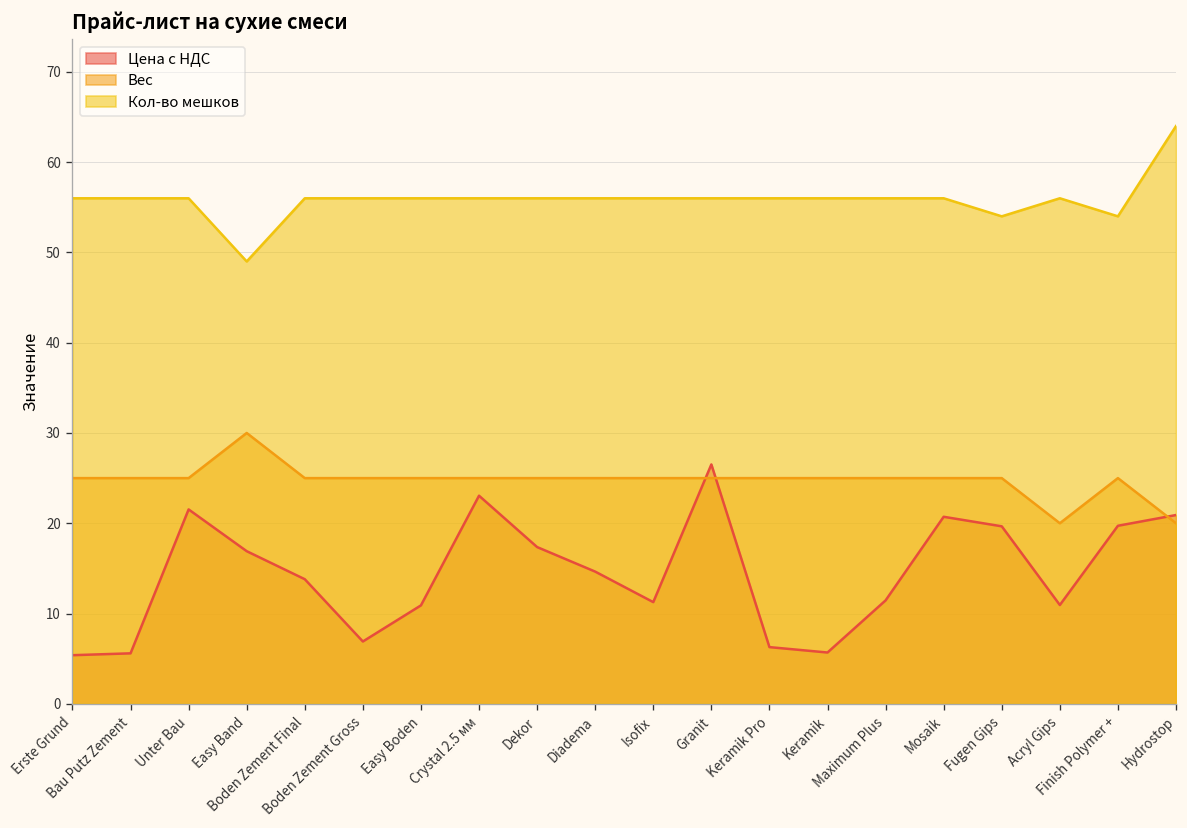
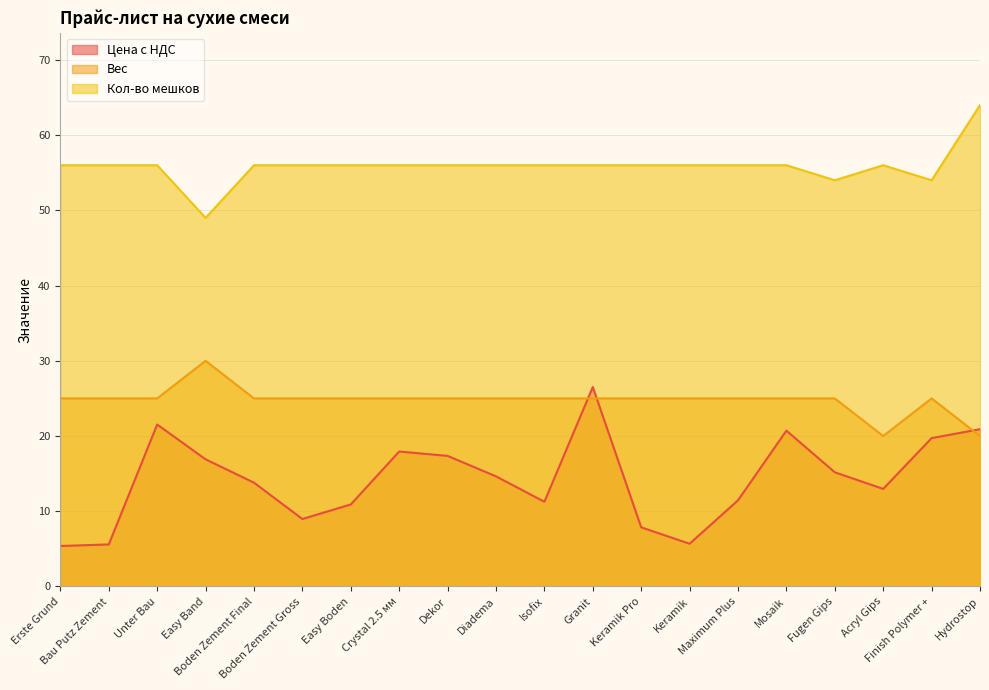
Цена с НДС, Boden Zement Gross: 7 -> 9
Цена с НДС, Crystal 2.5 мм: 23 -> 18
Цена с НДС, Keramik Pro: 6 -> 8
Цена с НДС, Fugen Gips: 20 -> 15
Цена с НДС, Acryl Gips: 11 -> 13
